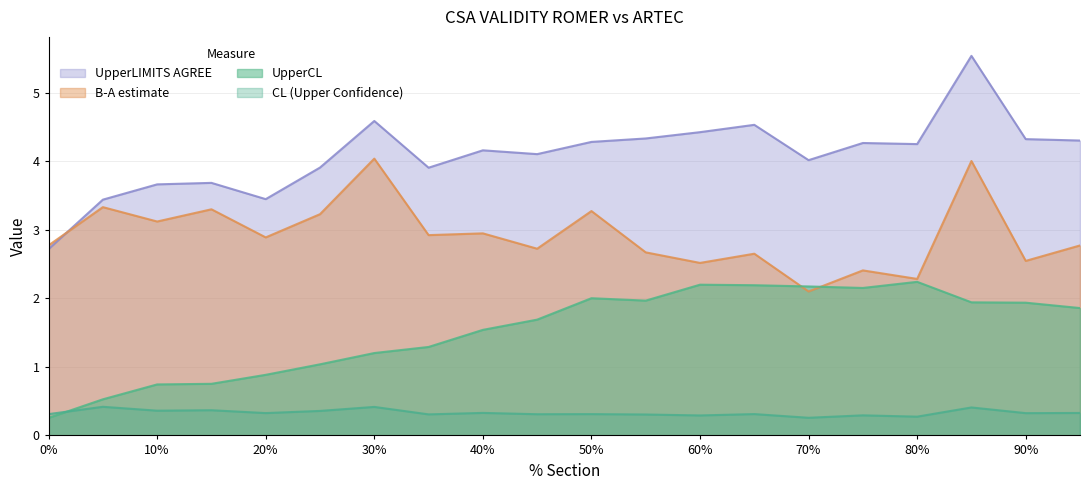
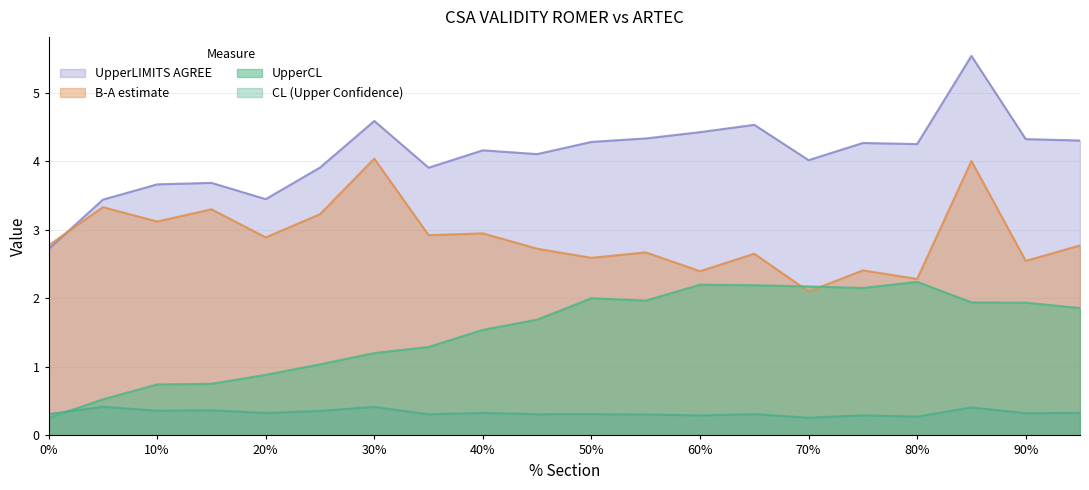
B-A estimate, 50%: 3.3 -> 2.6
B-A estimate, 60%: 2.5 -> 2.4
